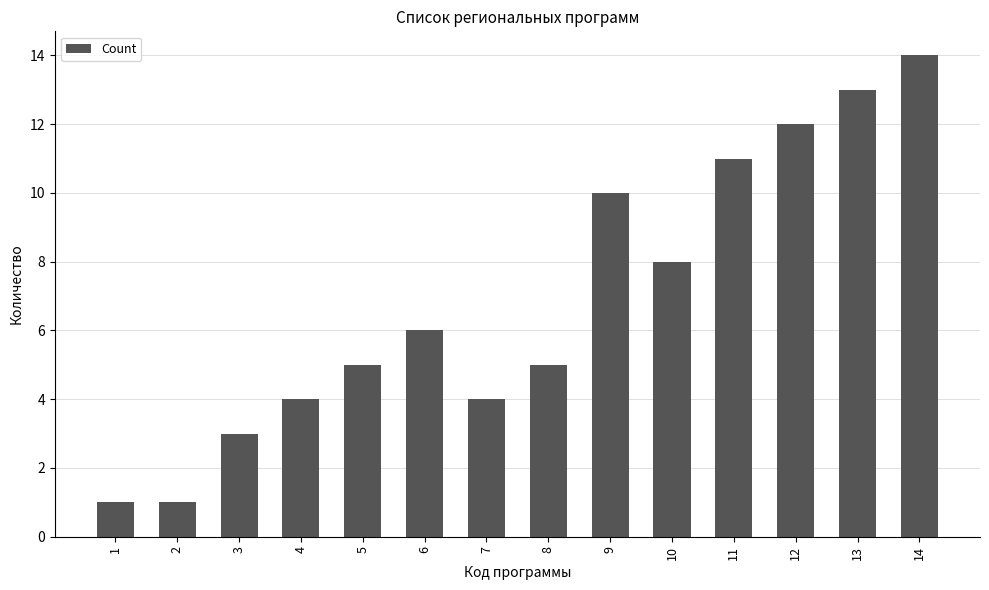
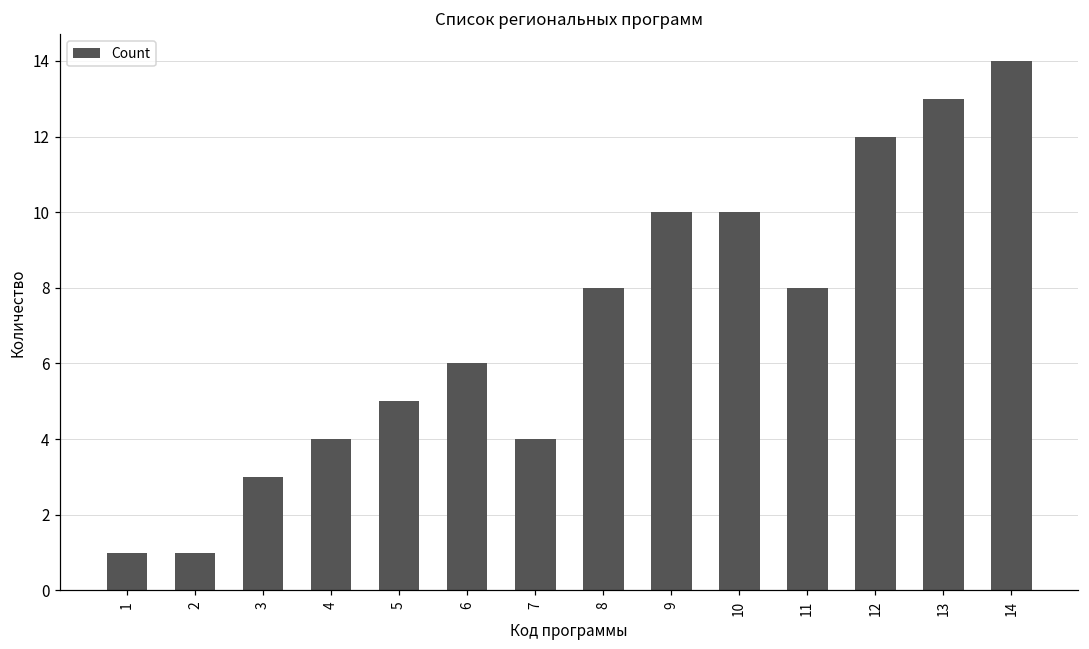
8: 5 -> 8
10: 8 -> 10
11: 11 -> 8
